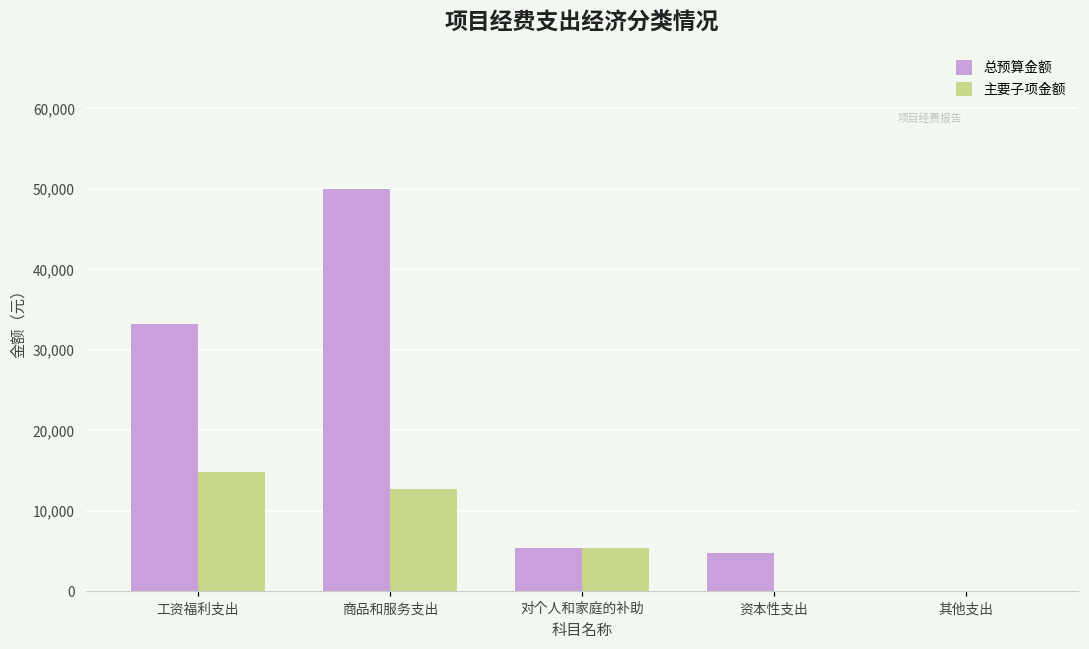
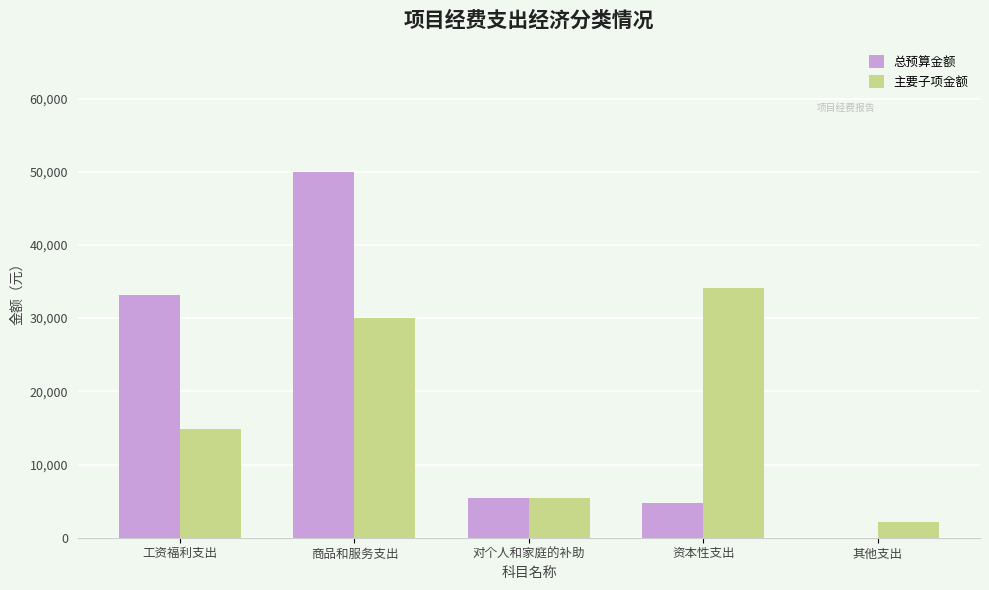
主要子项金额, 商品和服务支出: 13,000 -> 30,000
主要子项金额, 资本性支出: 0 -> 34,000
主要子项金额, 其他支出: 0 -> 2,000
